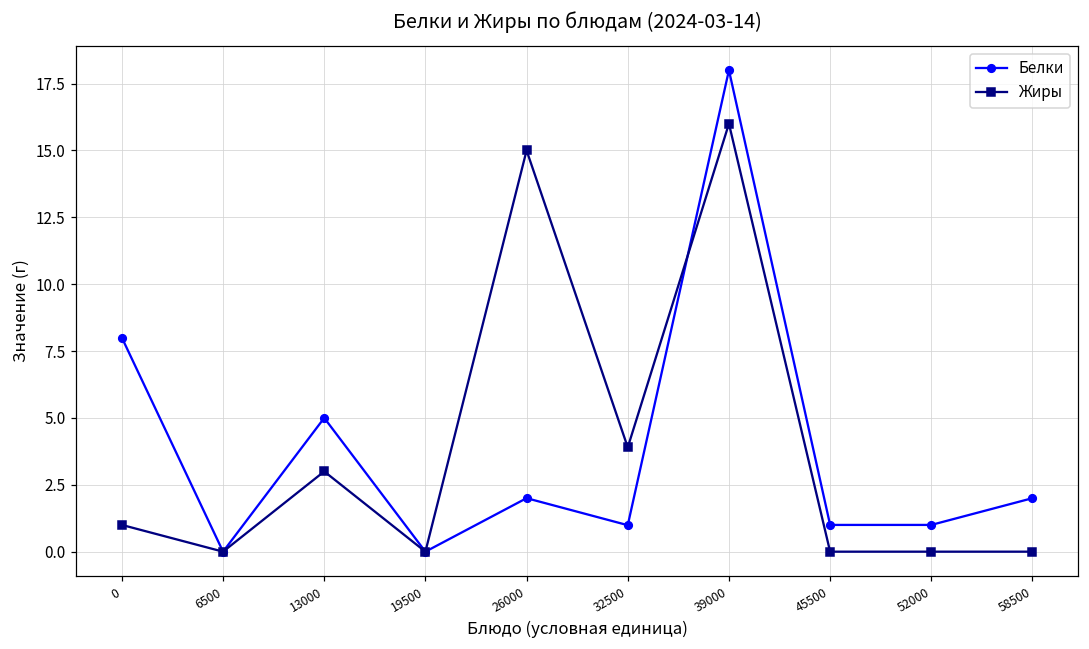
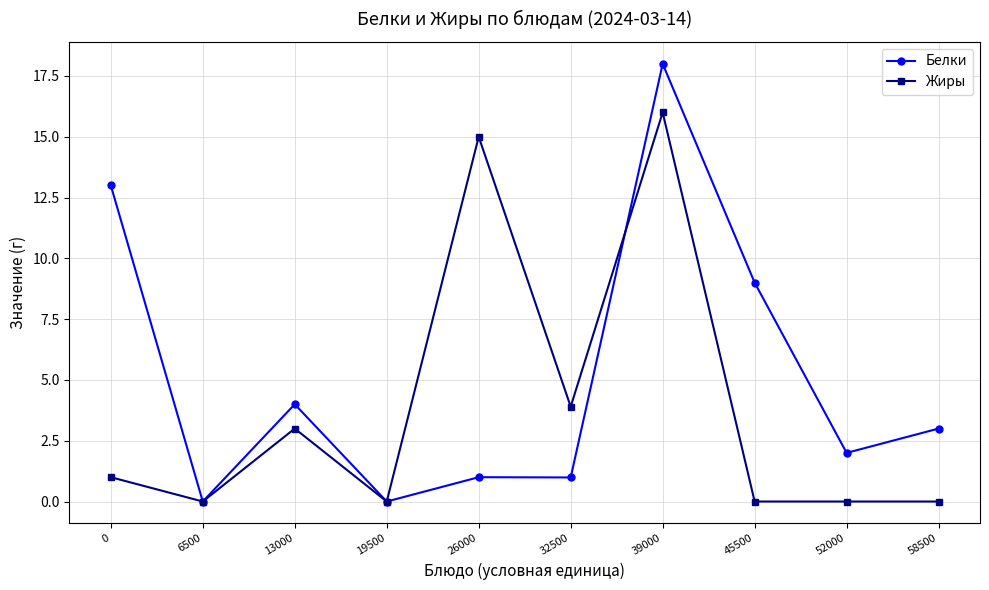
Белки, 0: 8 -> 13
Белки, 13000: 5 -> 4
Белки, 26000: 2 -> 1
Белки, 45500: 1 -> 9
Белки, 52000: 1 -> 2
Белки, 58500: 2 -> 3
